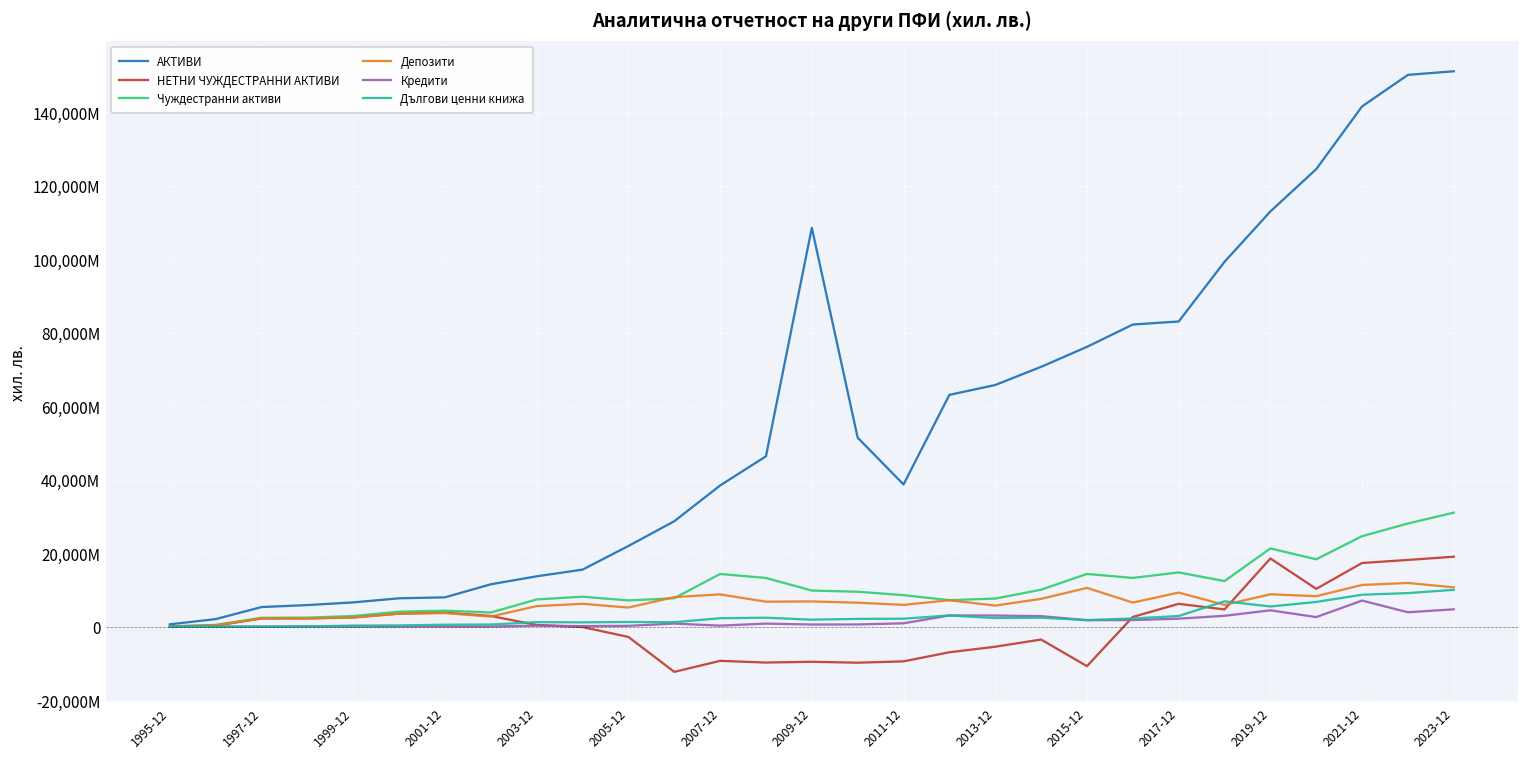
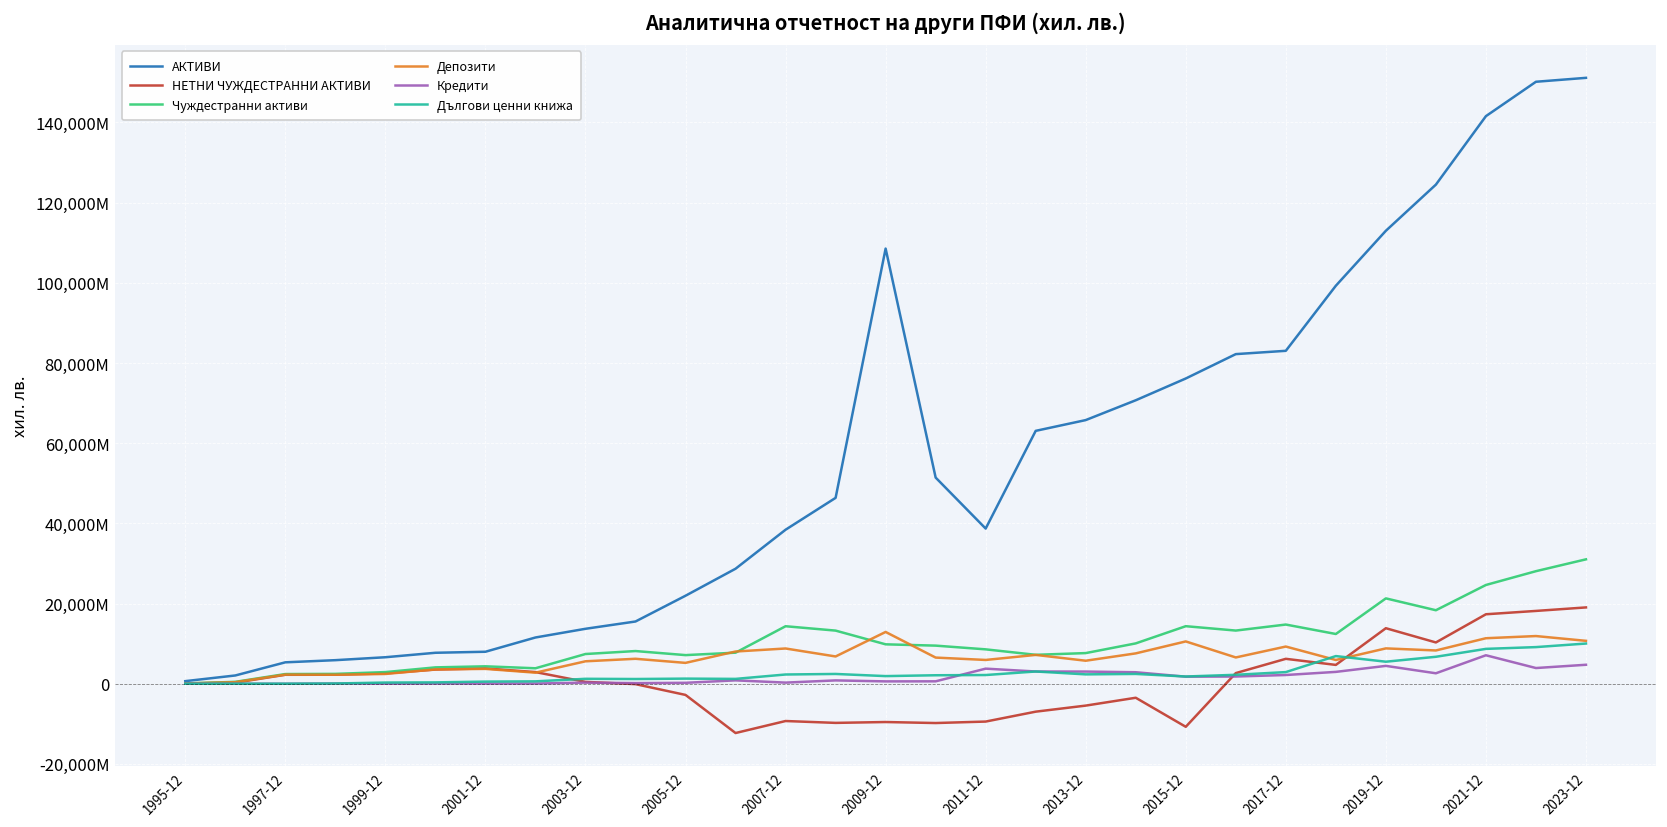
Депозити, 2009-12: 7,000,000,000 -> 13,000,000,000
Кредити, 2011-12: 1,000,000,000 -> 4,000,000,000
НЕТНИ ЧУЖДЕСТРАННИ АКТИВИ, 2019-12: 19,000,000,000 -> 14,000,000,000
